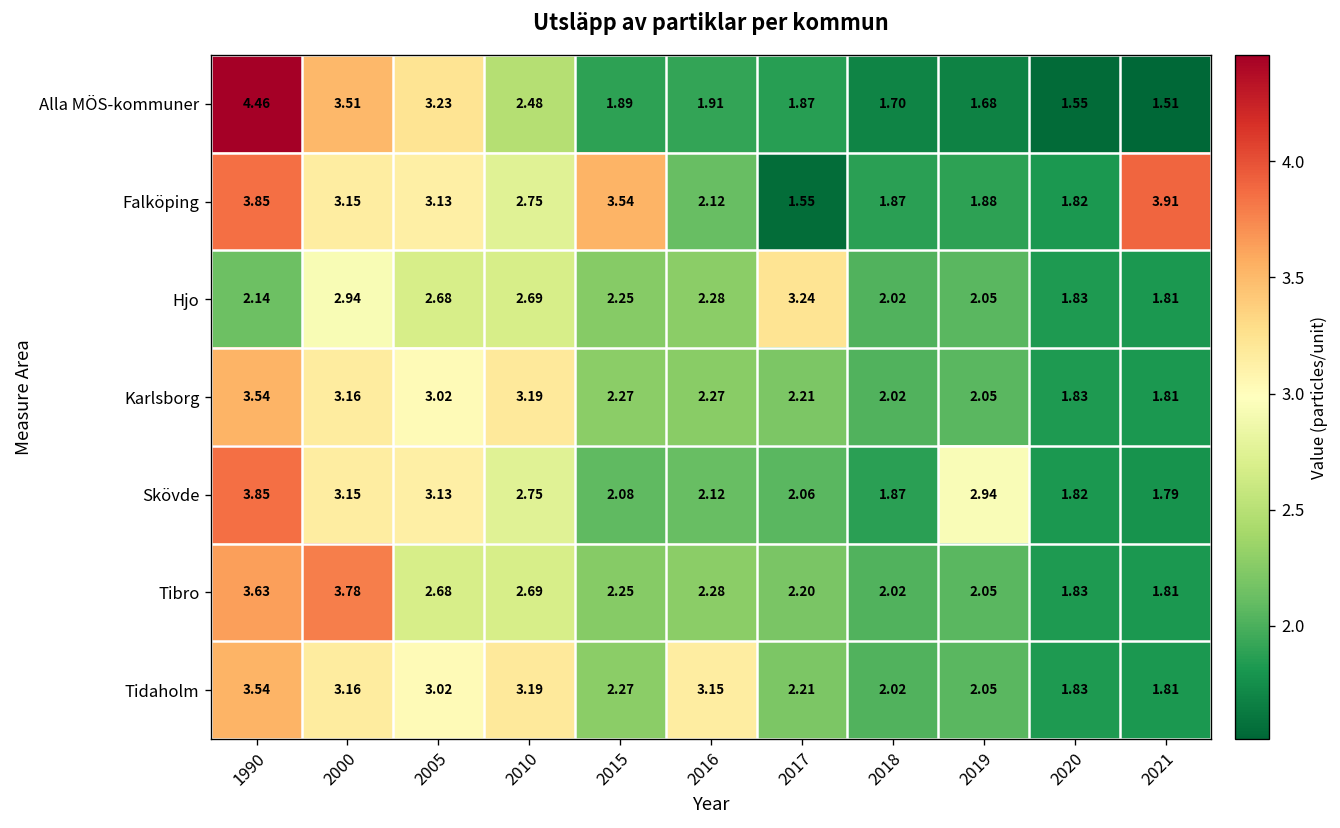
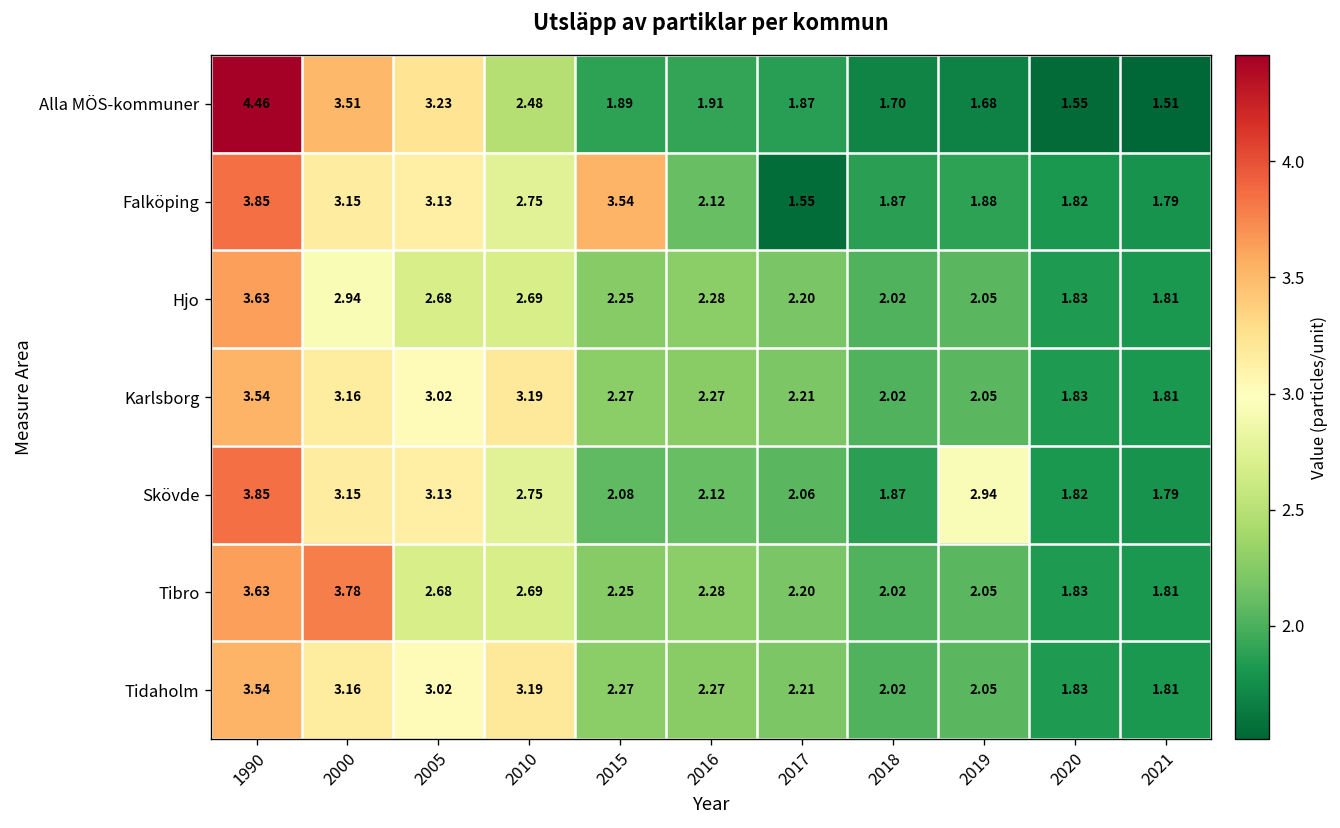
Falköping, 2021: 3.91 -> 1.79
Hjo, 1990: 2.14 -> 3.63
Hjo, 2017: 3.24 -> 2.20
Tidaholm, 2016: 3.15 -> 2.27
